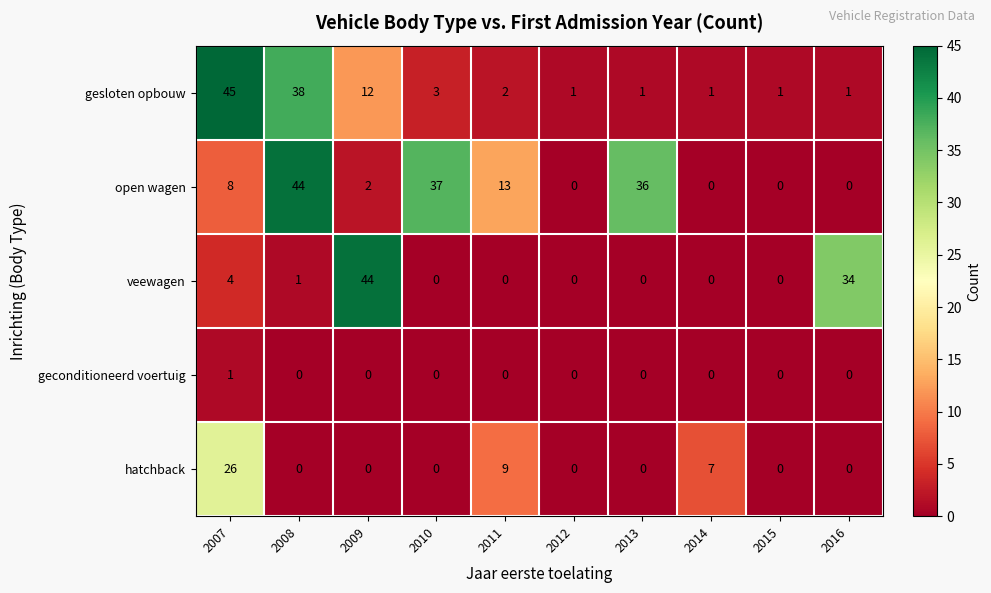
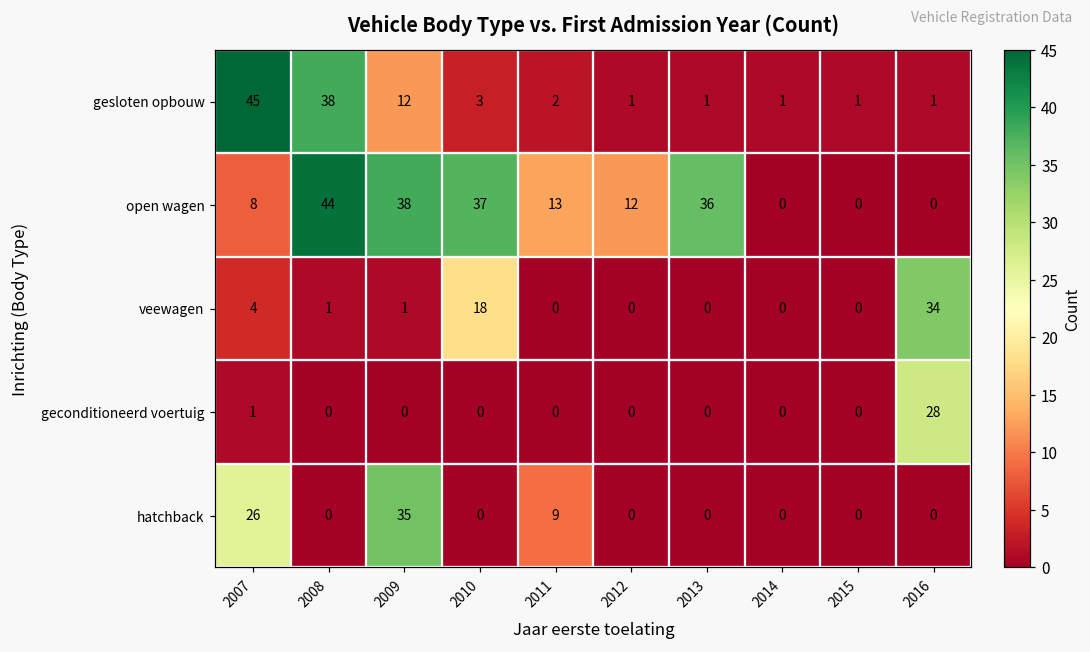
open wagen, 2009: 2 -> 38
open wagen, 2012: 0 -> 12
veewagen, 2009: 44 -> 1
veewagen, 2010: 0 -> 18
geconditioneerd voertuig, 2016: 0 -> 28
hatchback, 2009: 0 -> 35
hatchback, 2014: 7 -> 0
